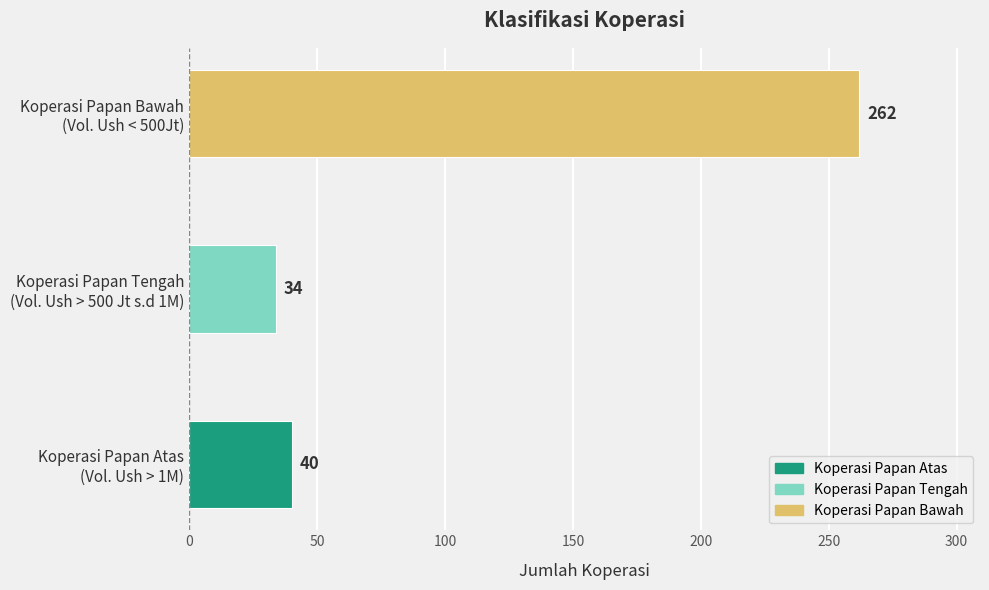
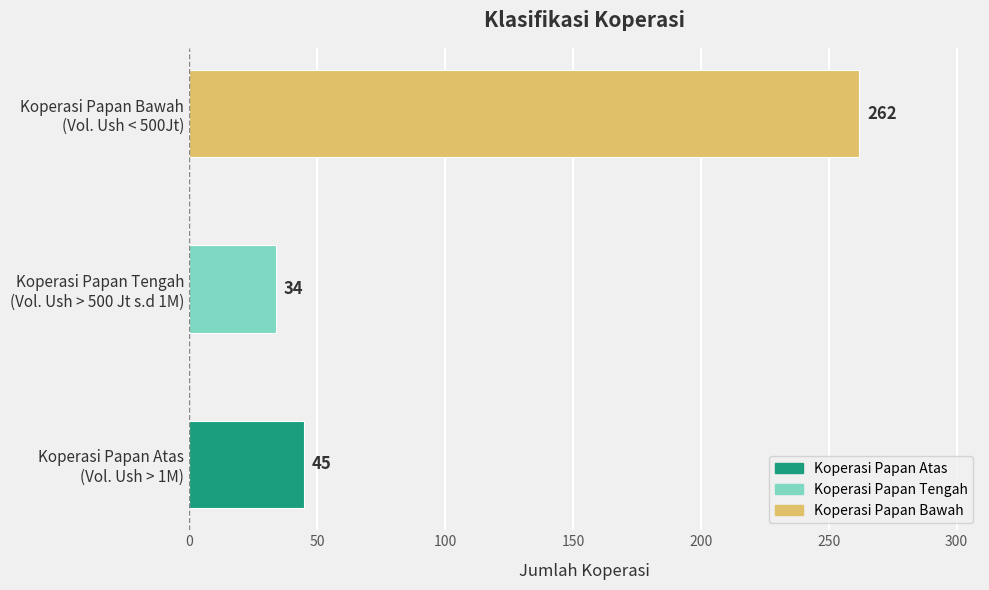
Koperasi Papan Atas (Vol. Ush > 1M): 40 -> 45
